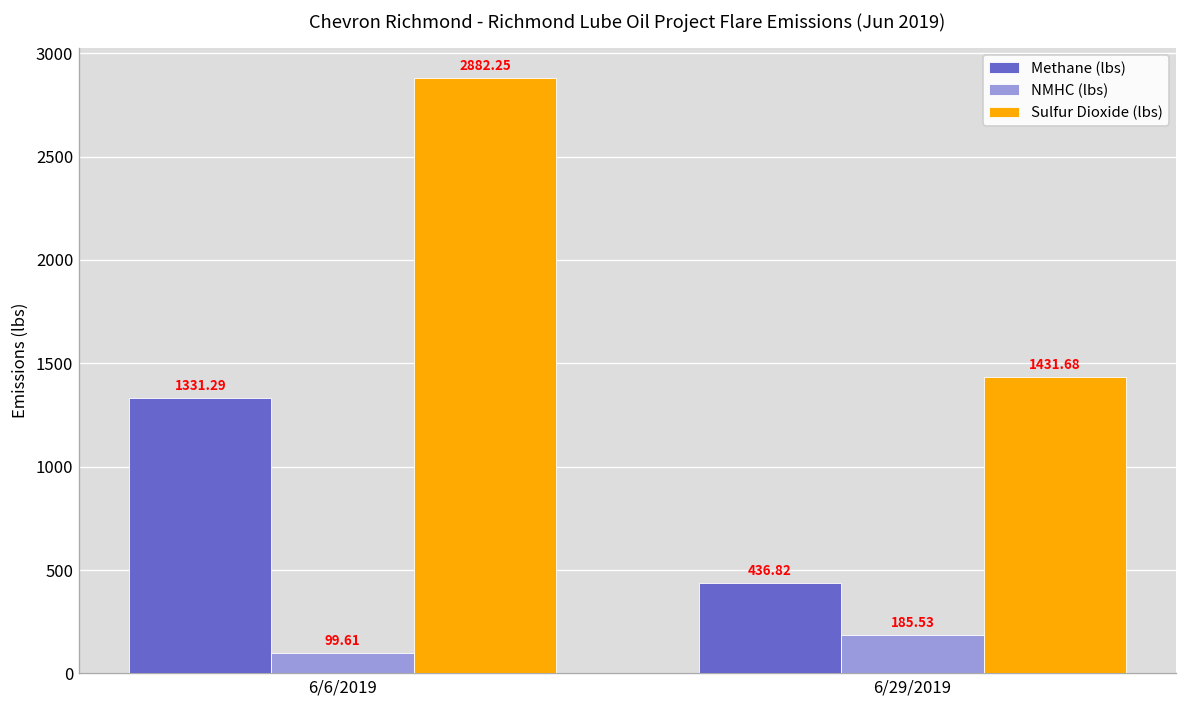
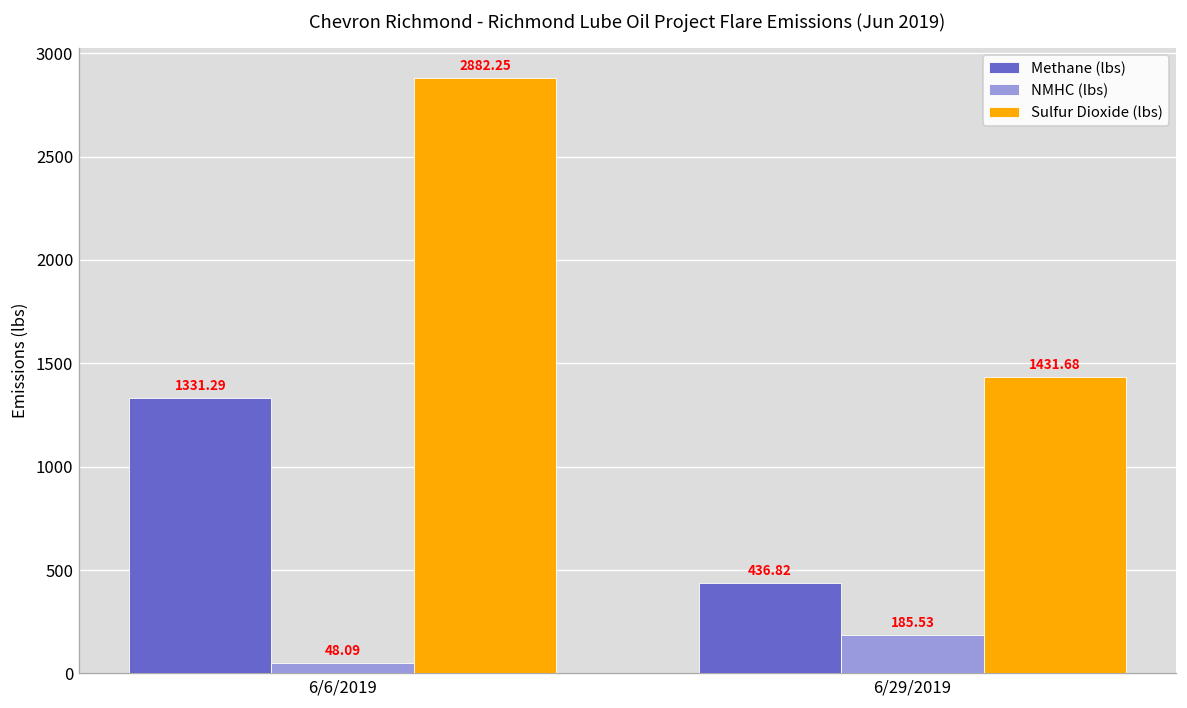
NMHC (lbs), 6/6/2019: 99.61 -> 48.09
